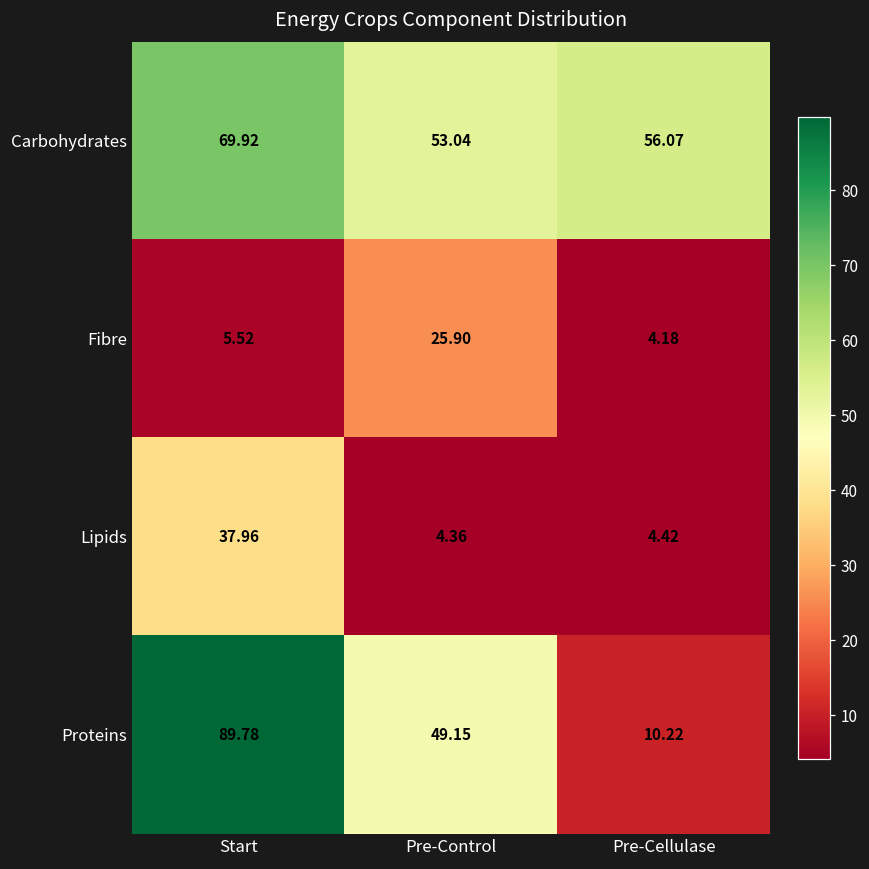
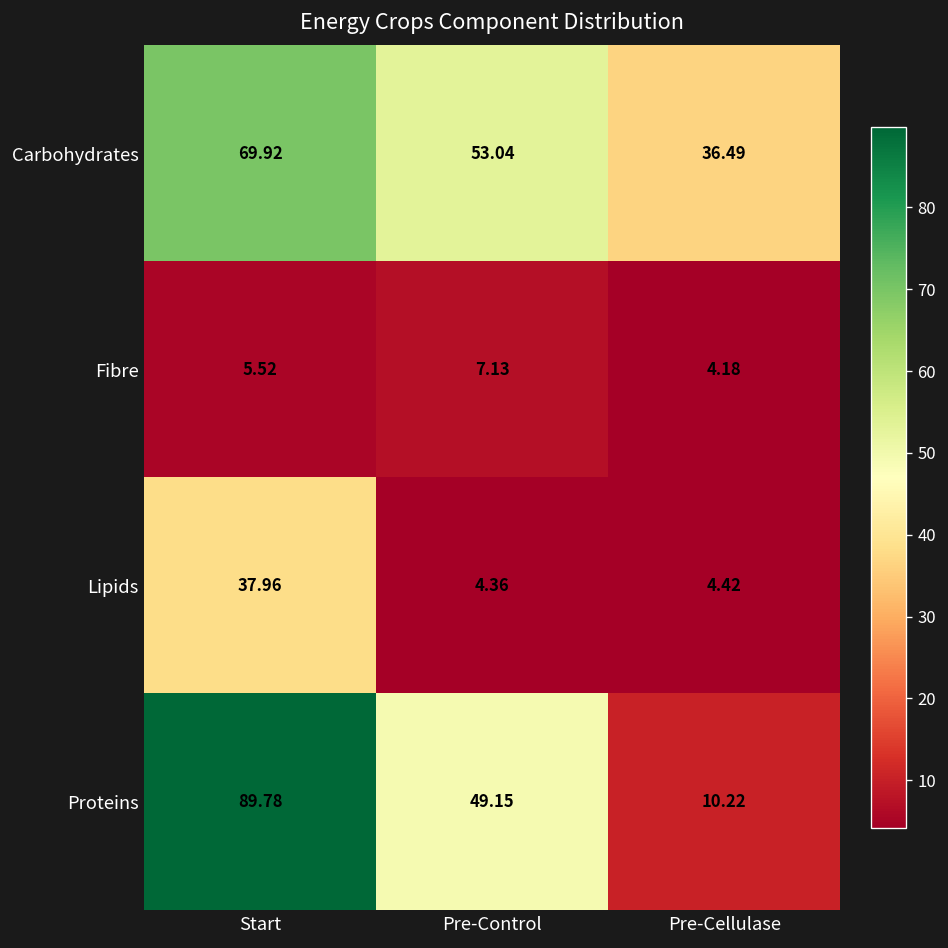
Carbohydrates, Pre-Cellulase: 56.07 -> 36.49
Fibre, Pre-Control: 25.90 -> 7.13
